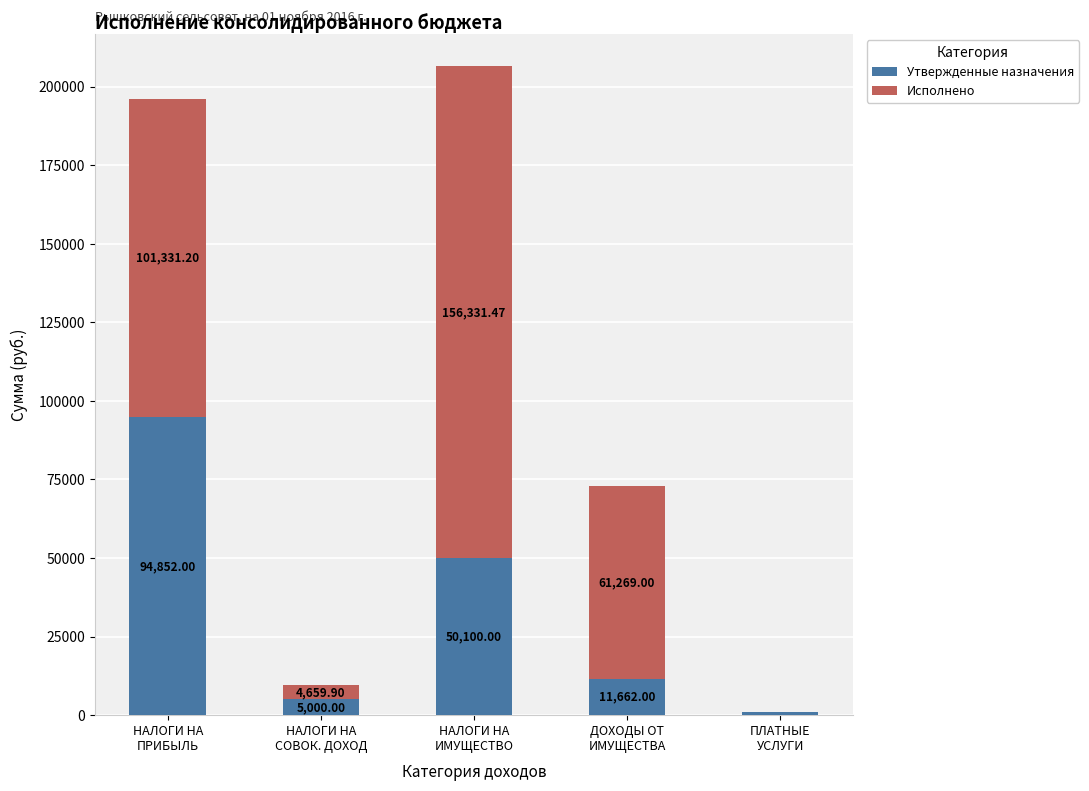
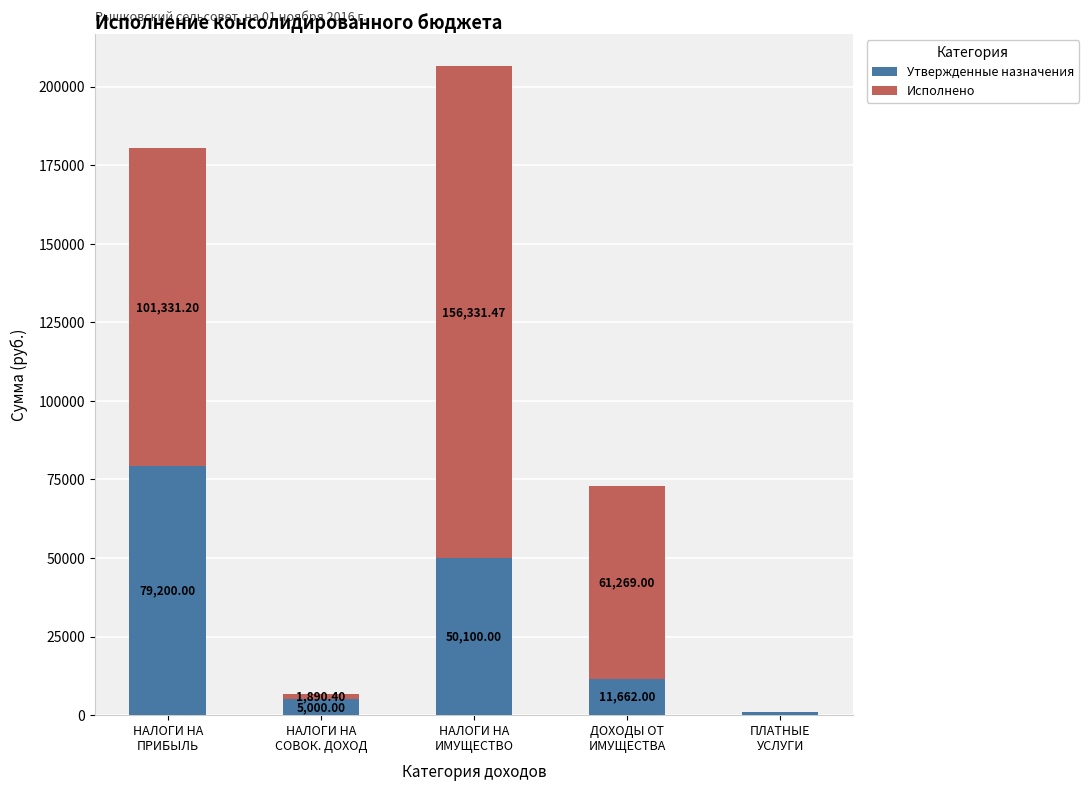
Утвержденные назначения, НАЛОГИ НА ПРИБЫЛЬ: 94,852.00 -> 79,200.00
Исполнено, НАЛОГИ НА СОВОК. ДОХОД: 4,659.90 -> 1,890.40
